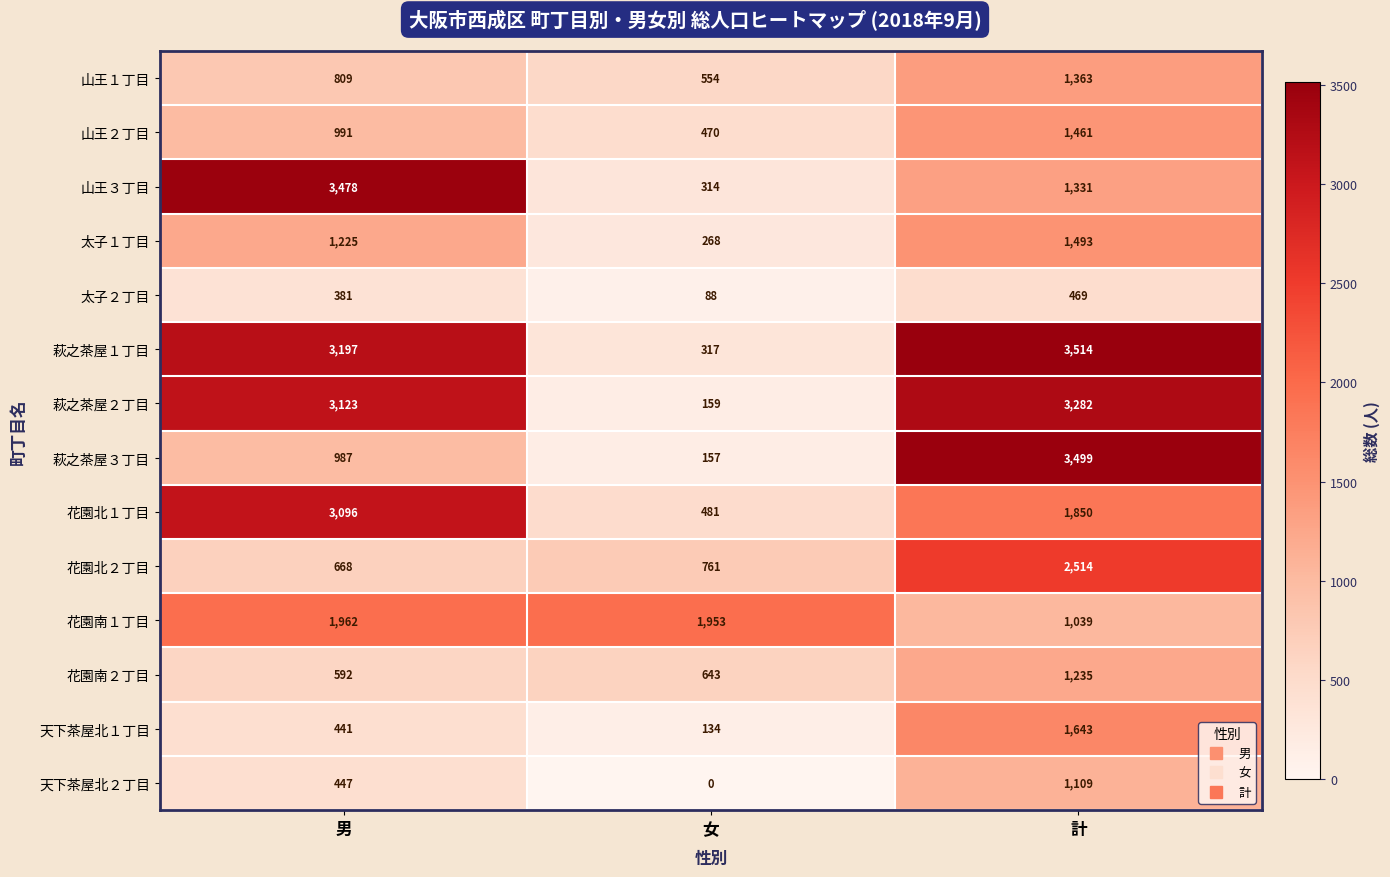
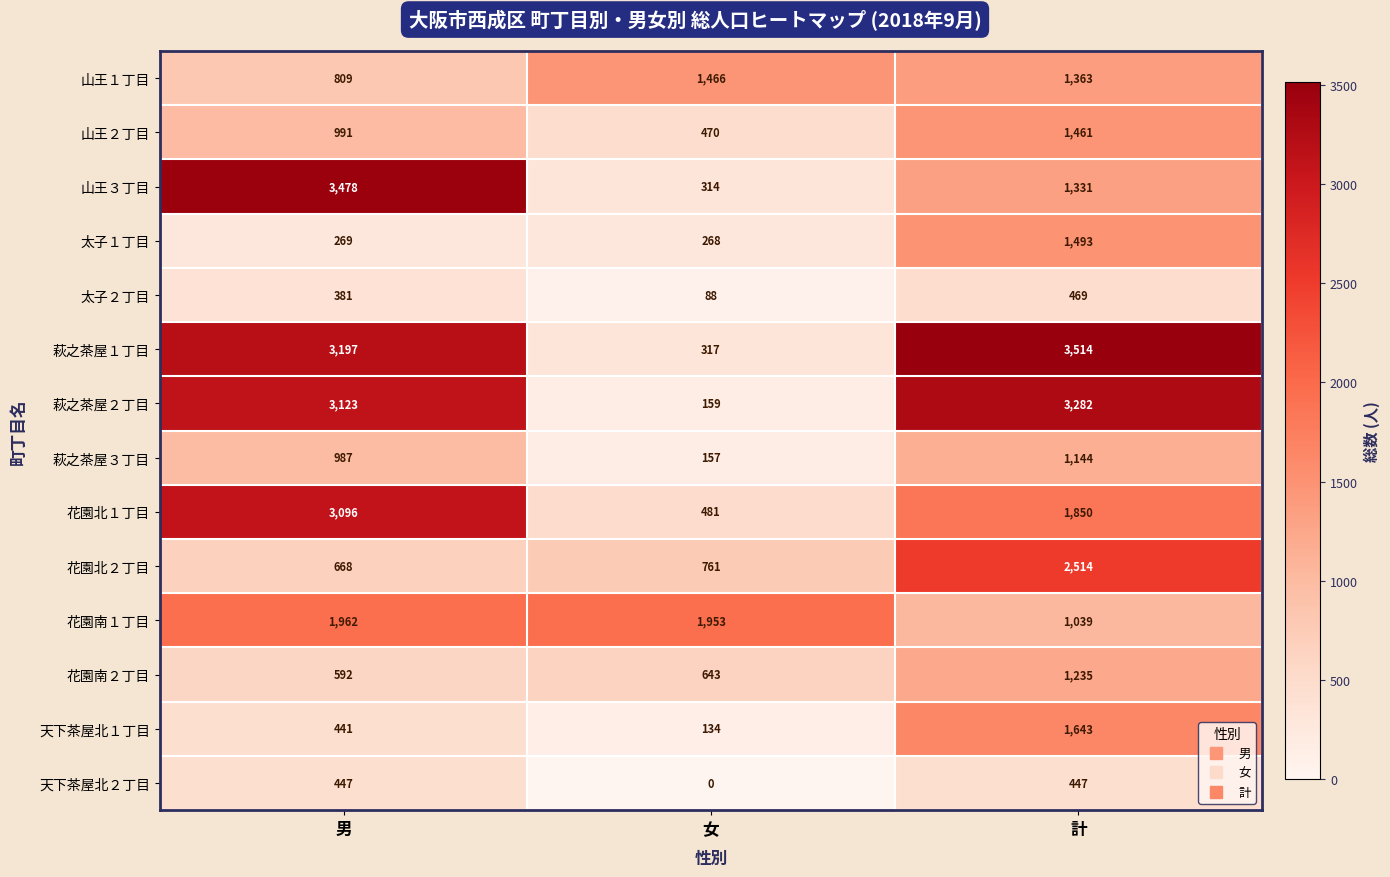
山王１丁目, 女: 554 -> 1,466
太子１丁目, 男: 1,225 -> 269
萩之茶屋３丁目, 計: 3,499 -> 1,144
天下茶屋北２丁目, 計: 1,109 -> 447
